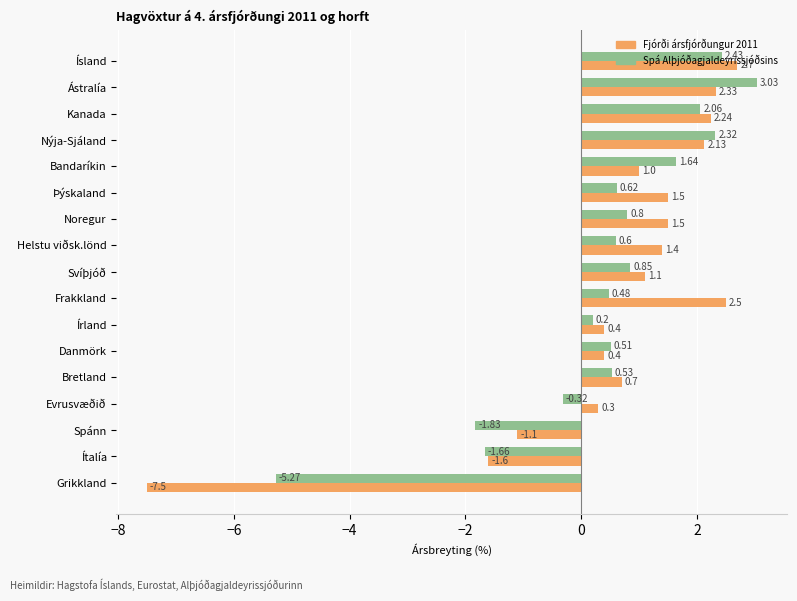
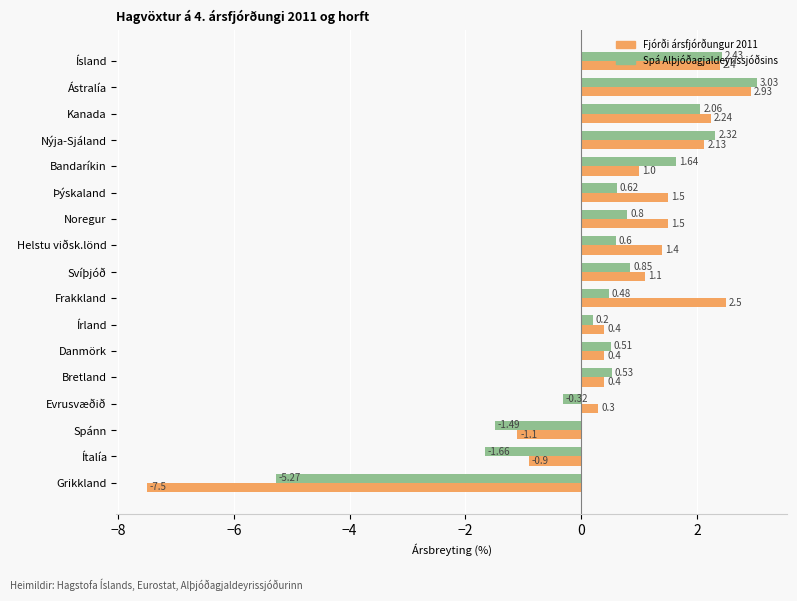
Fjórði ársfjórðungur 2011, Ísland: 2.7 -> 2.4
Fjórði ársfjórðungur 2011, Ástralía: 2.33 -> 2.93
Fjórði ársfjórðungur 2011, Bretland: 0.7 -> 0.4
Spá Alþjóðagjaldeyrissjóðsins, Spánn: -1.83 -> -1.49
Fjórði ársfjórðungur 2011, Ítalía: -1.6 -> -0.9
